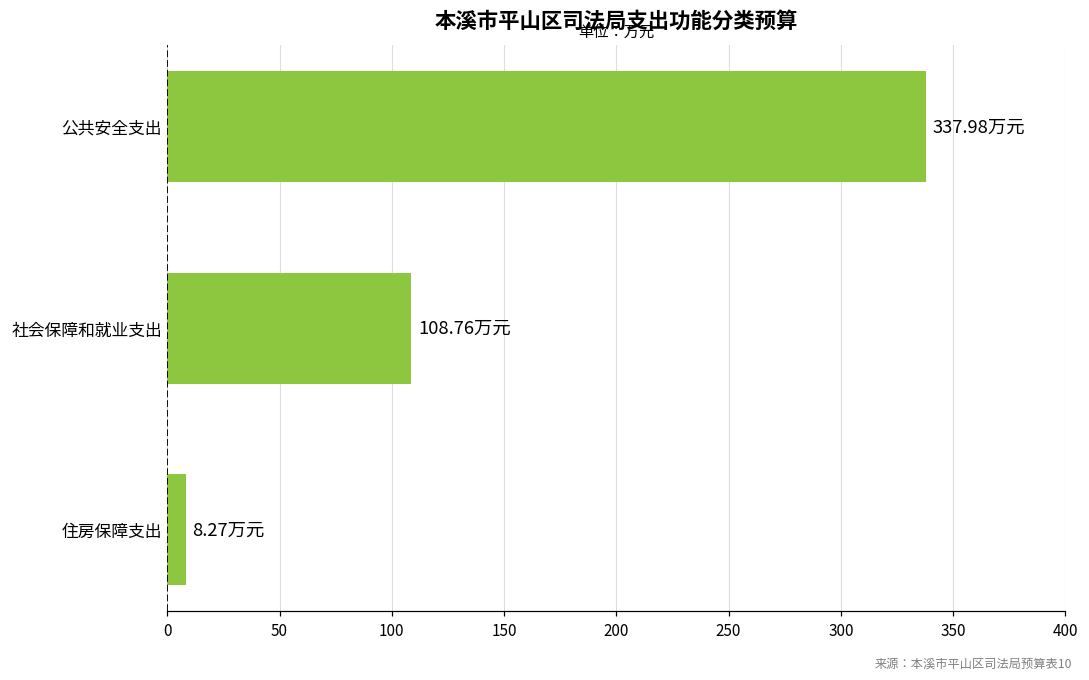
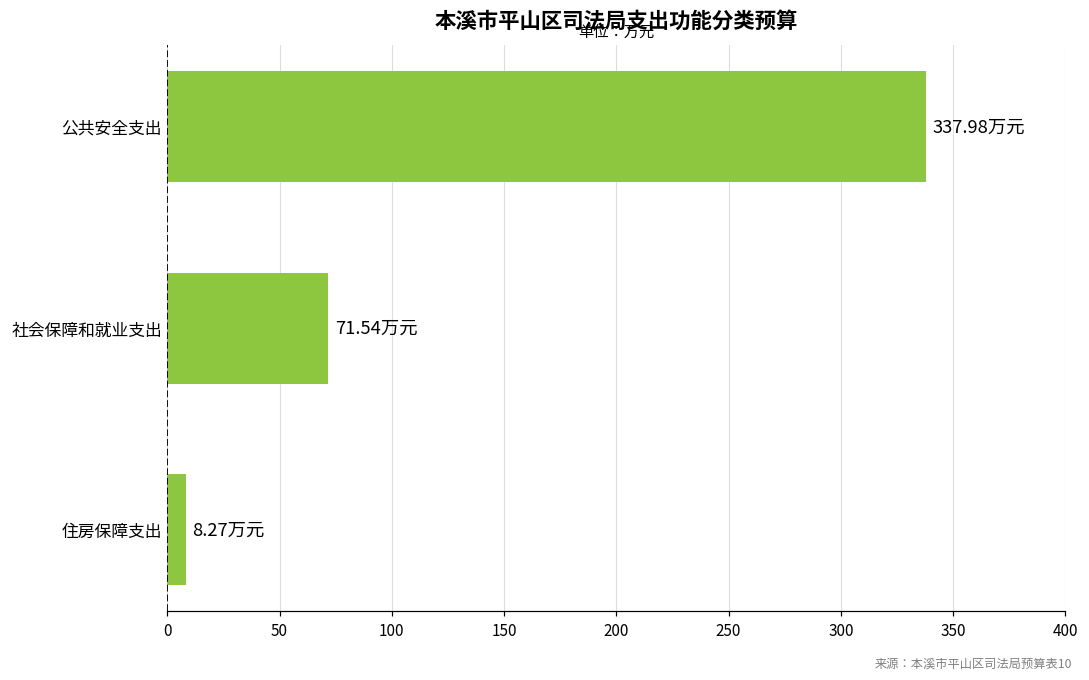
社会保障和就业支出: 108.76 -> 71.54
